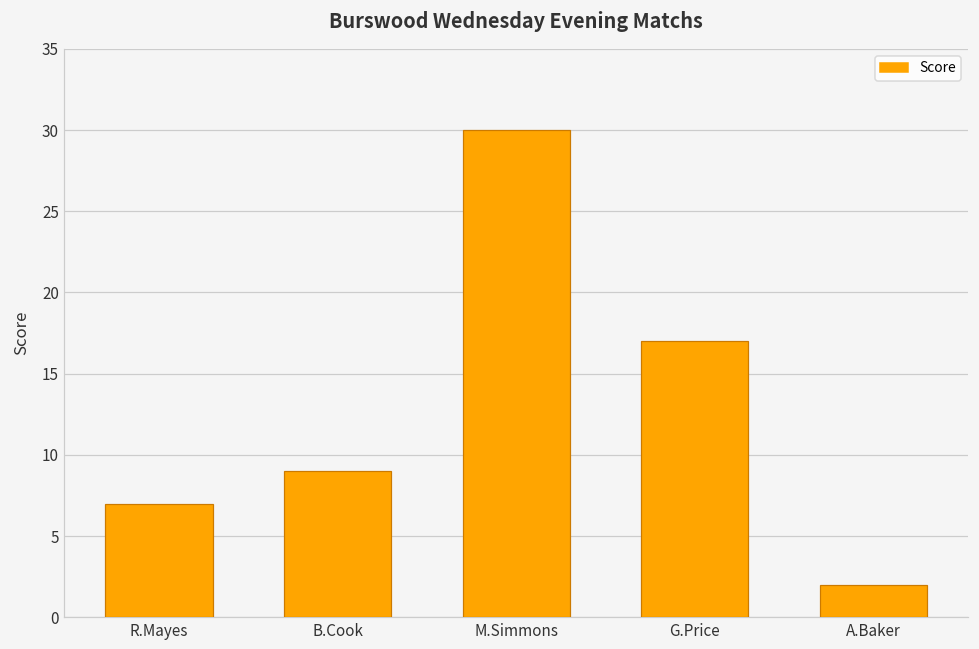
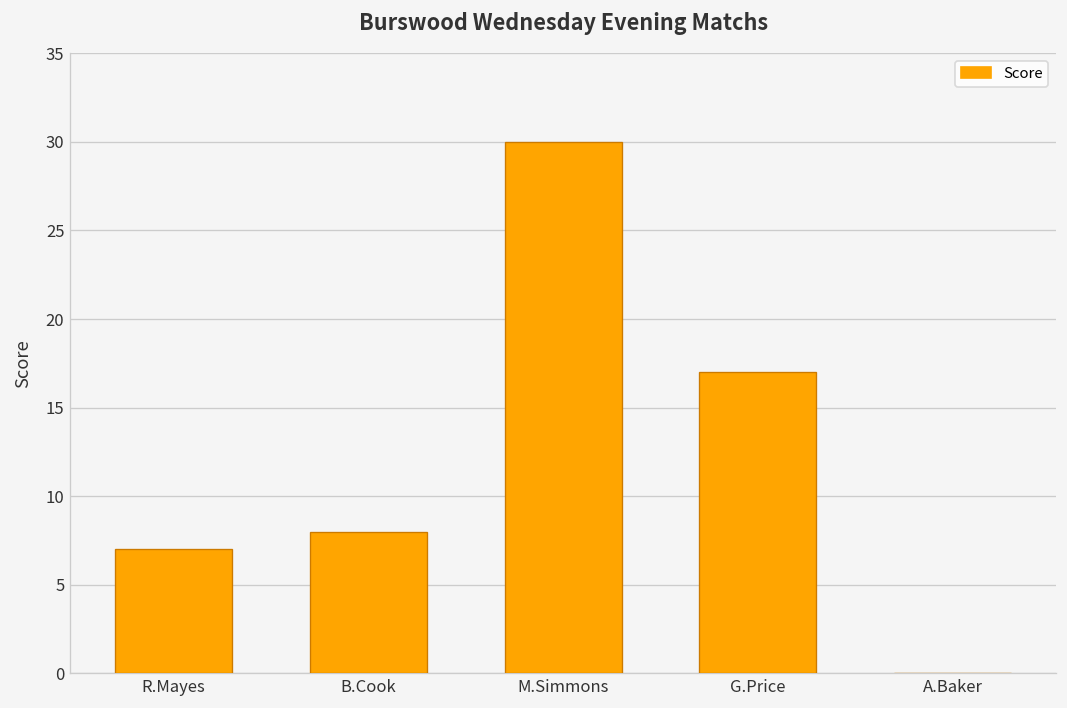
B.Cook: 9 -> 8
A.Baker: 2 -> 0
